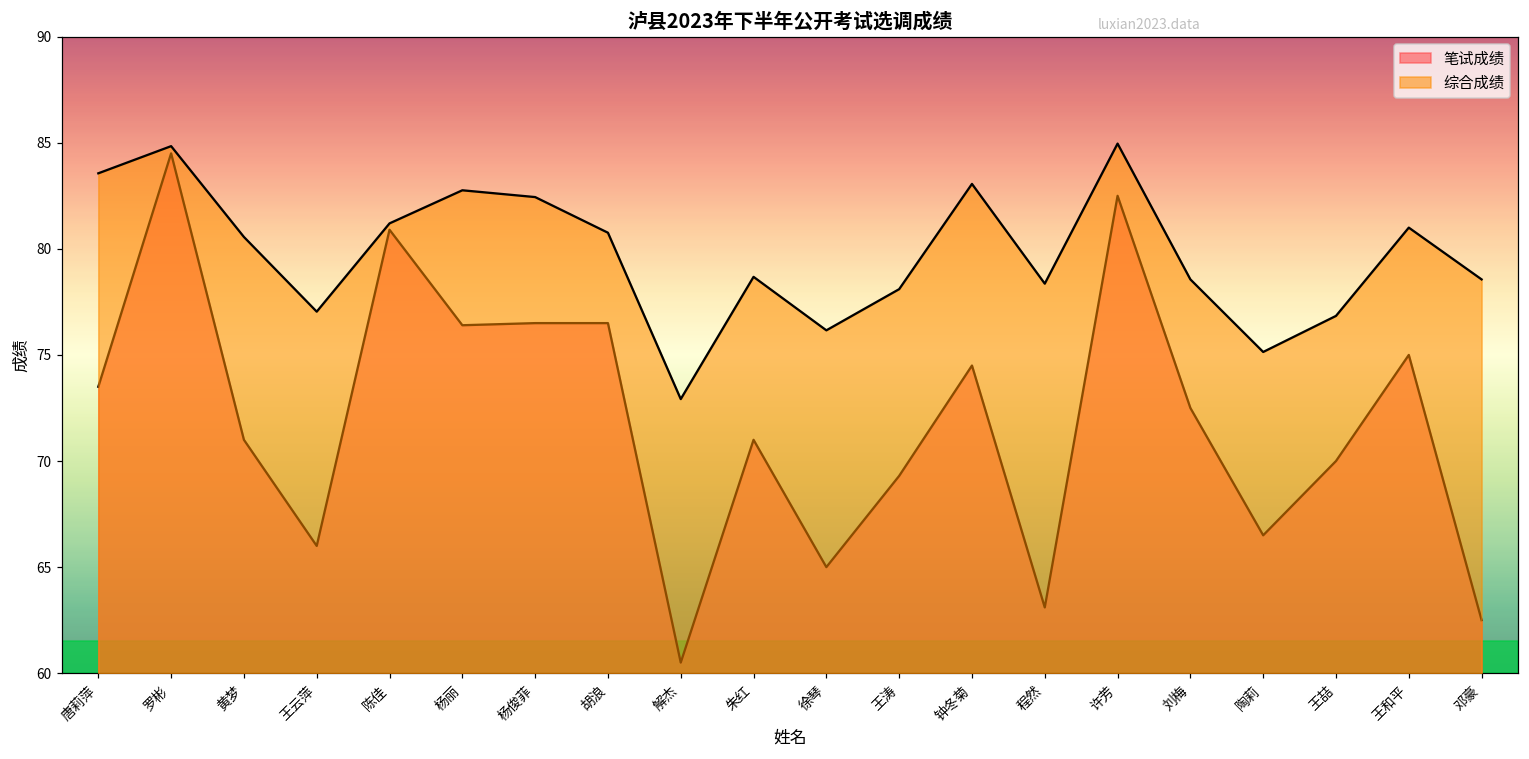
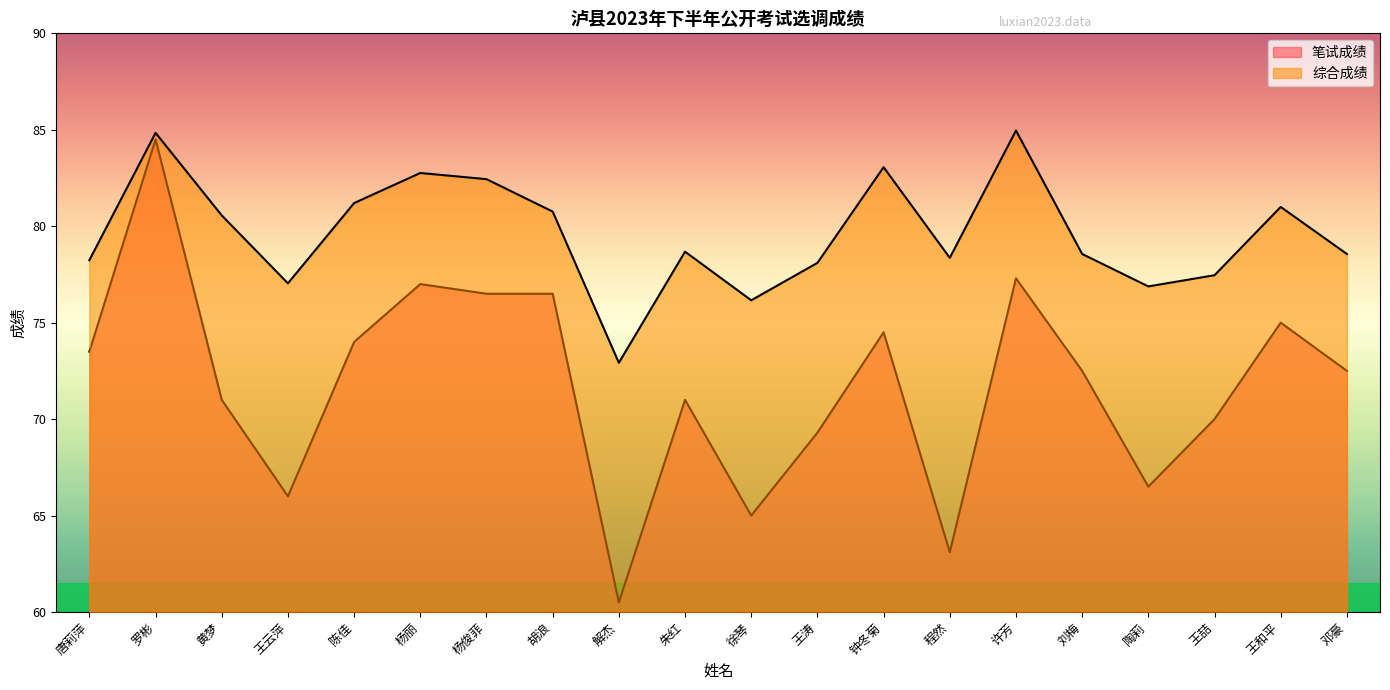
综合成绩, 唐莉萍: 83.6 -> 78.2
笔试成绩, 陈佳: 80.9 -> 74.0
笔试成绩, 杨丽: 76.4 -> 77.0
笔试成绩, 许芳: 82.5 -> 77.3
综合成绩, 陶莉: 75.1 -> 76.9
综合成绩, 王喆: 76.8 -> 77.5
笔试成绩, 邓豪: 62.5 -> 72.5
